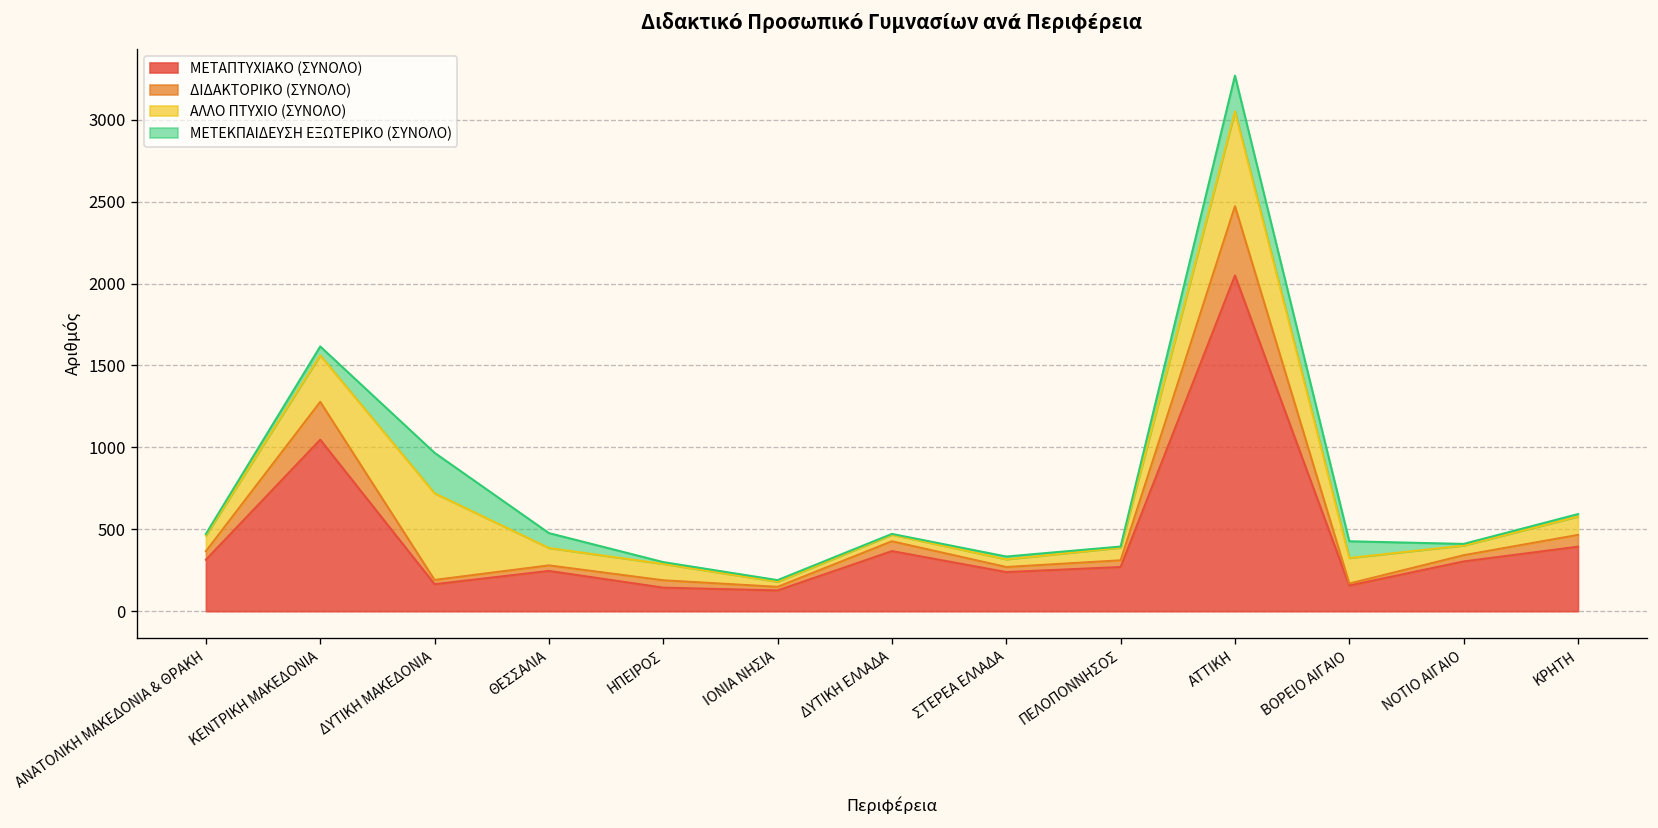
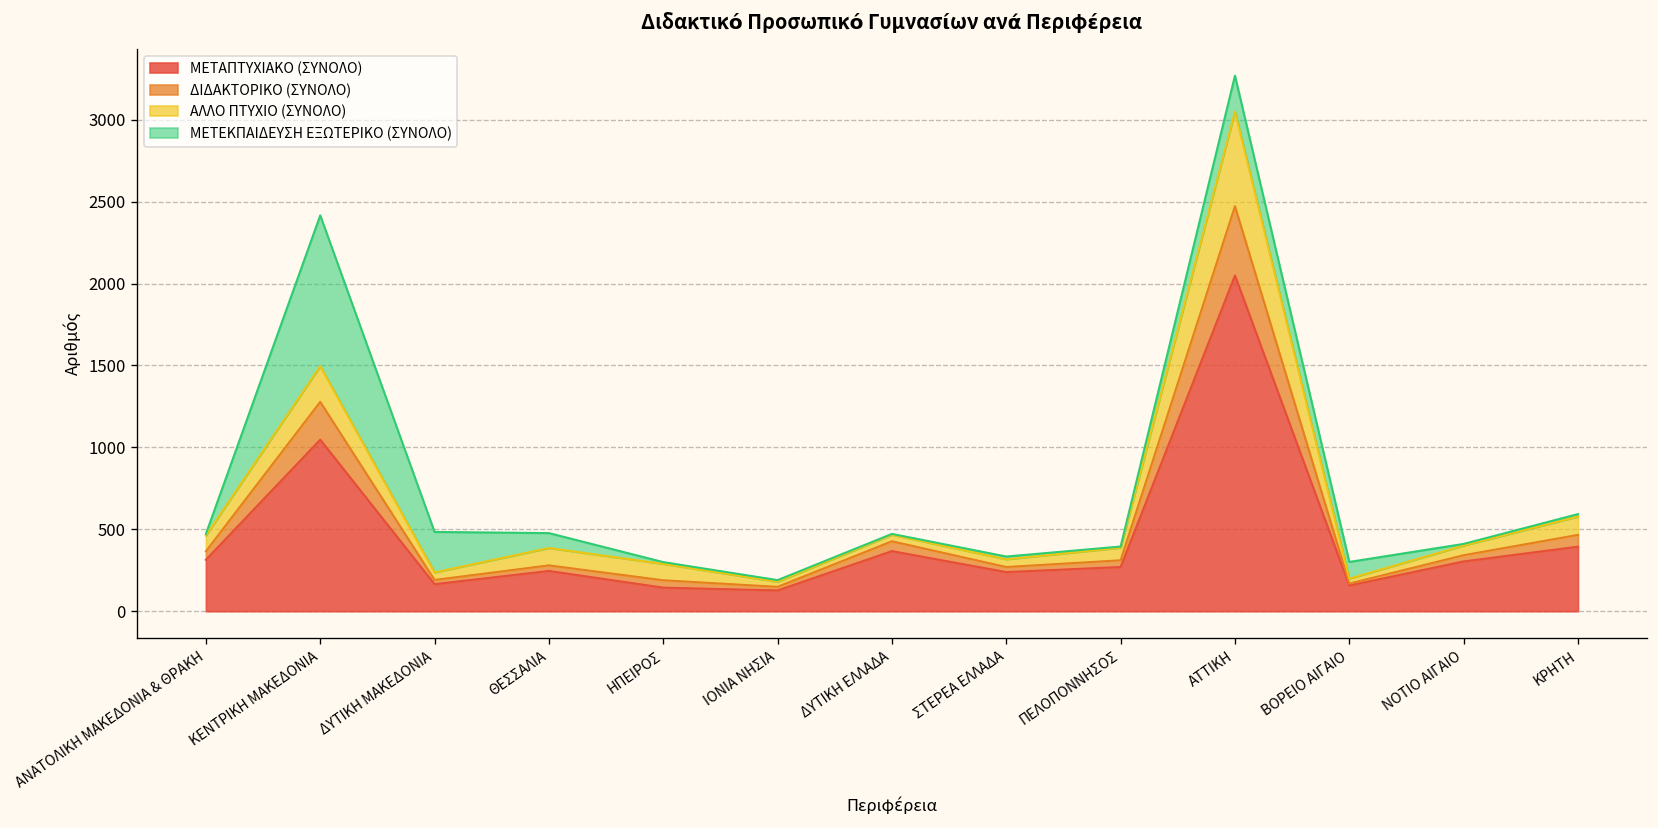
ΑΛΛΟ ΠΤΥΧΙΟ (ΣΥΝΟΛΟ), ΚΕΝΤΡΙΚΗ ΜΑΚΕΔΟΝΙΑ: 280 -> 220
ΜΕΤΕΚΠΑΙΔΕΥΣΗ ΕΞΩΤΕΡΙΚΟ (ΣΥΝΟΛΟ), ΚΕΝΤΡΙΚΗ ΜΑΚΕΔΟΝΙΑ: 50 -> 920
ΑΛΛΟ ΠΤΥΧΙΟ (ΣΥΝΟΛΟ), ΔΥΤΙΚΗ ΜΑΚΕΔΟΝΙΑ: 530 -> 50
ΑΛΛΟ ΠΤΥΧΙΟ (ΣΥΝΟΛΟ), ΒΟΡΕΙΟ ΑΙΓΑΙΟ: 160 -> 30
